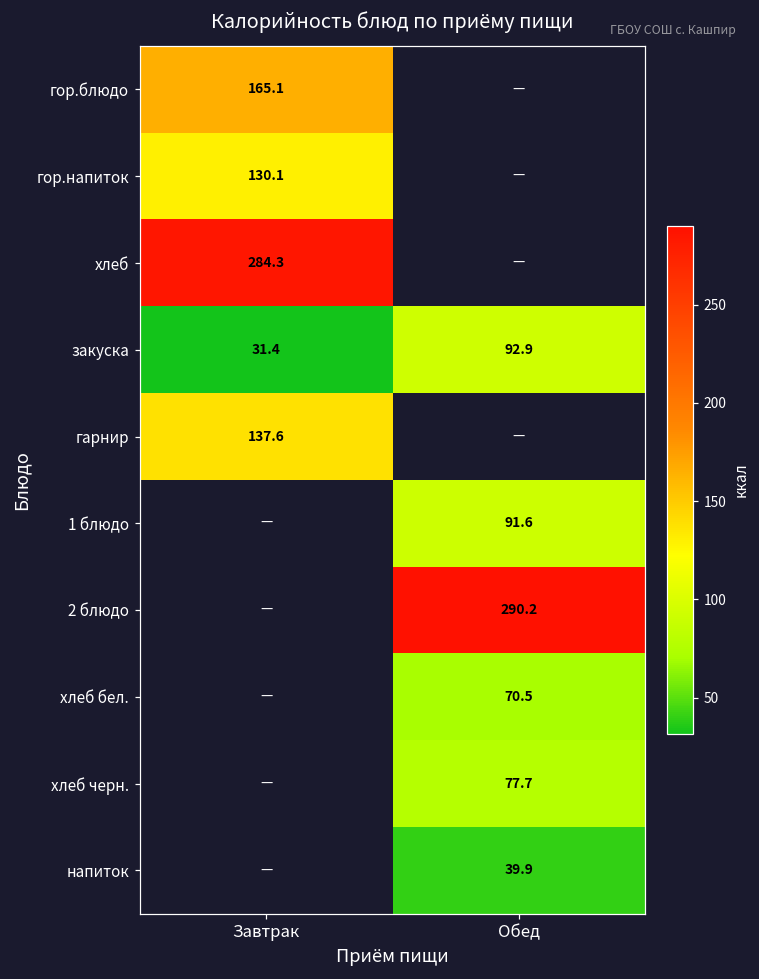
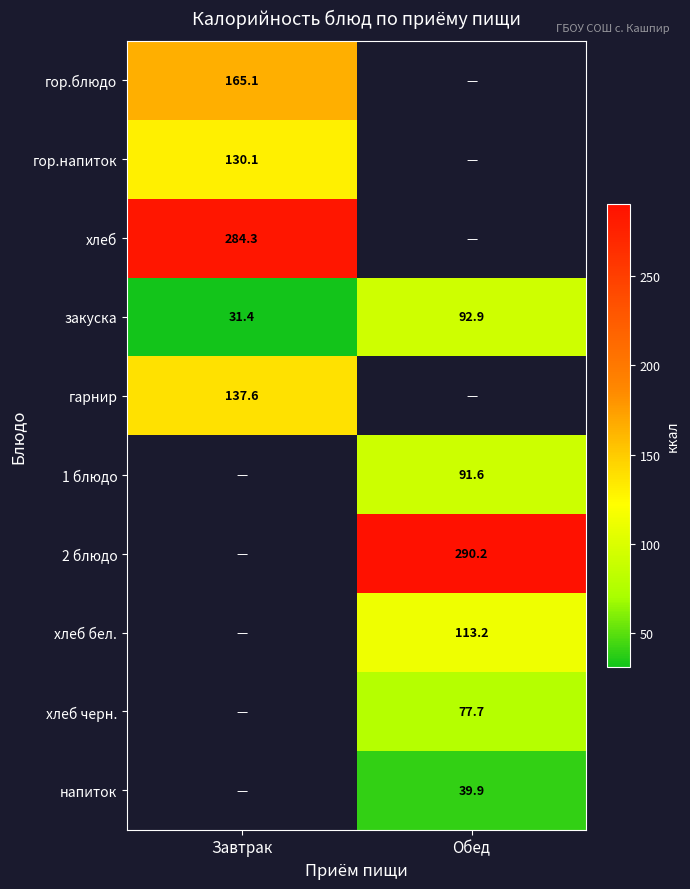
хлеб бел., Обед: 70.5 -> 113.2
